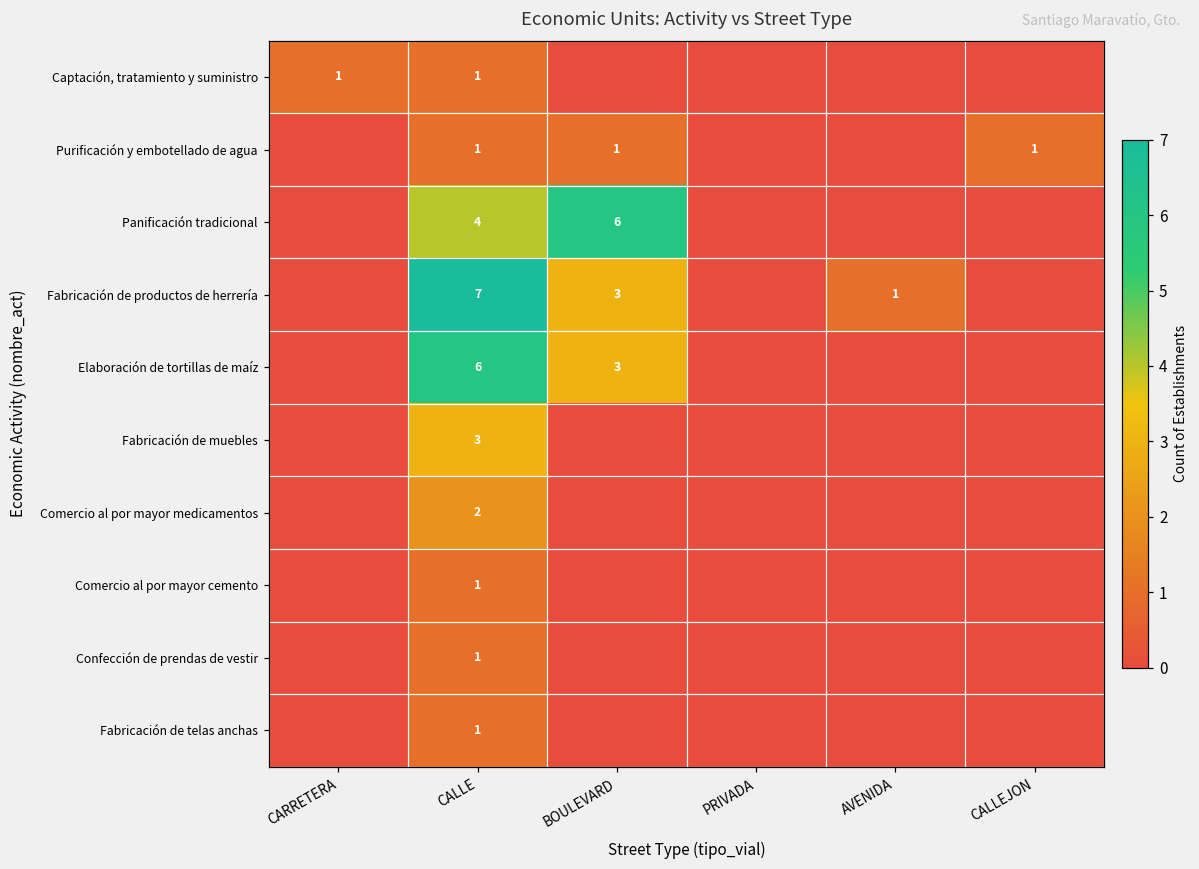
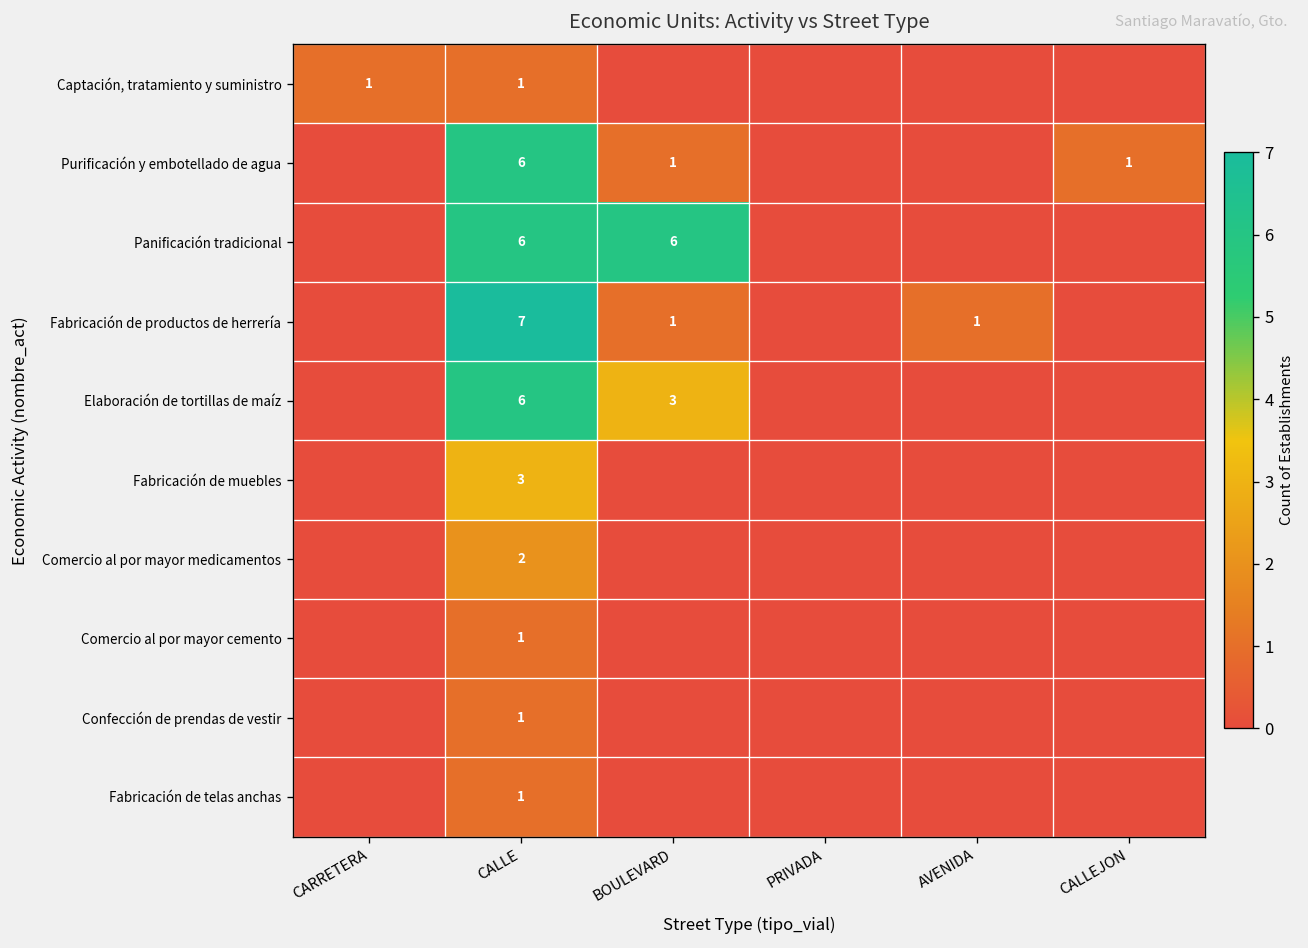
Purificación y embotellado de agua, CALLE: 1 -> 6
Panificación tradicional, CALLE: 4 -> 6
Fabricación de productos de herrería, BOULEVARD: 3 -> 1
